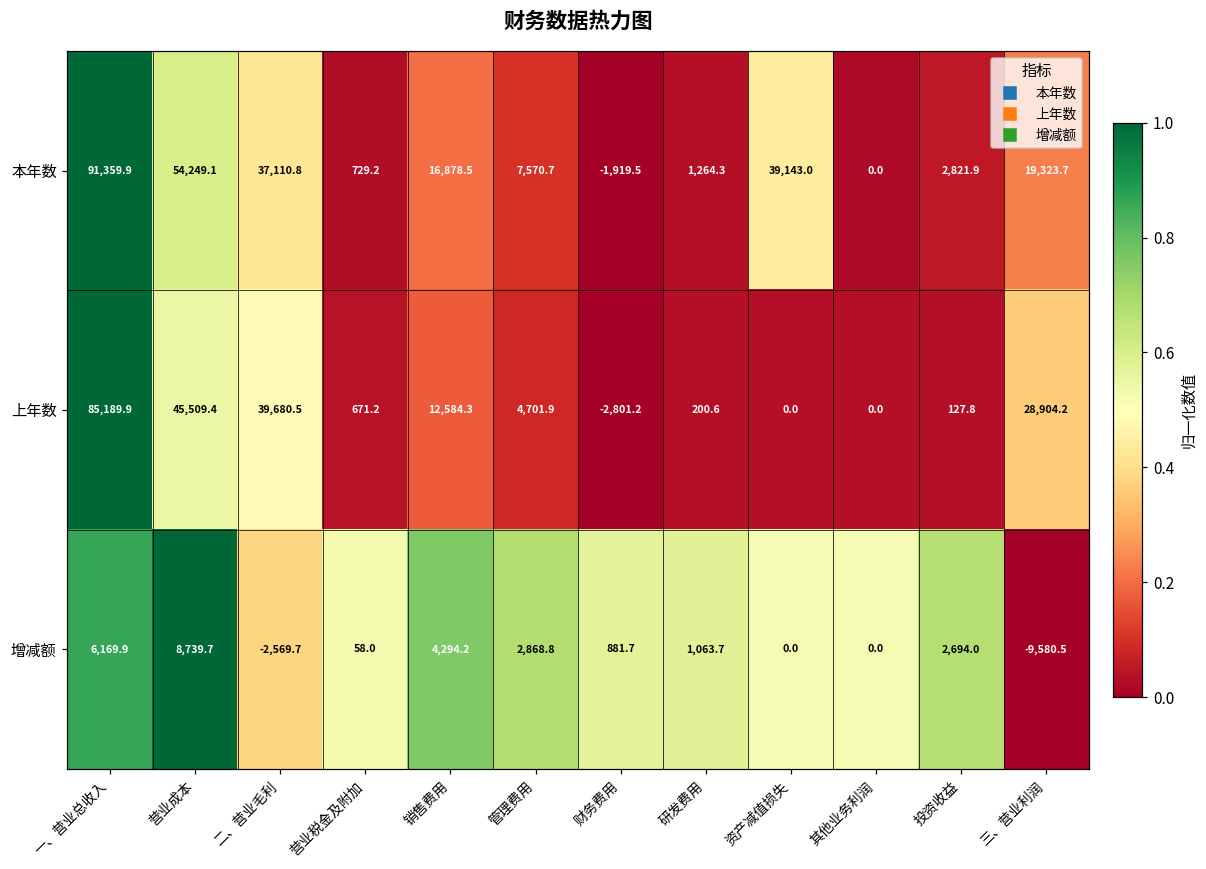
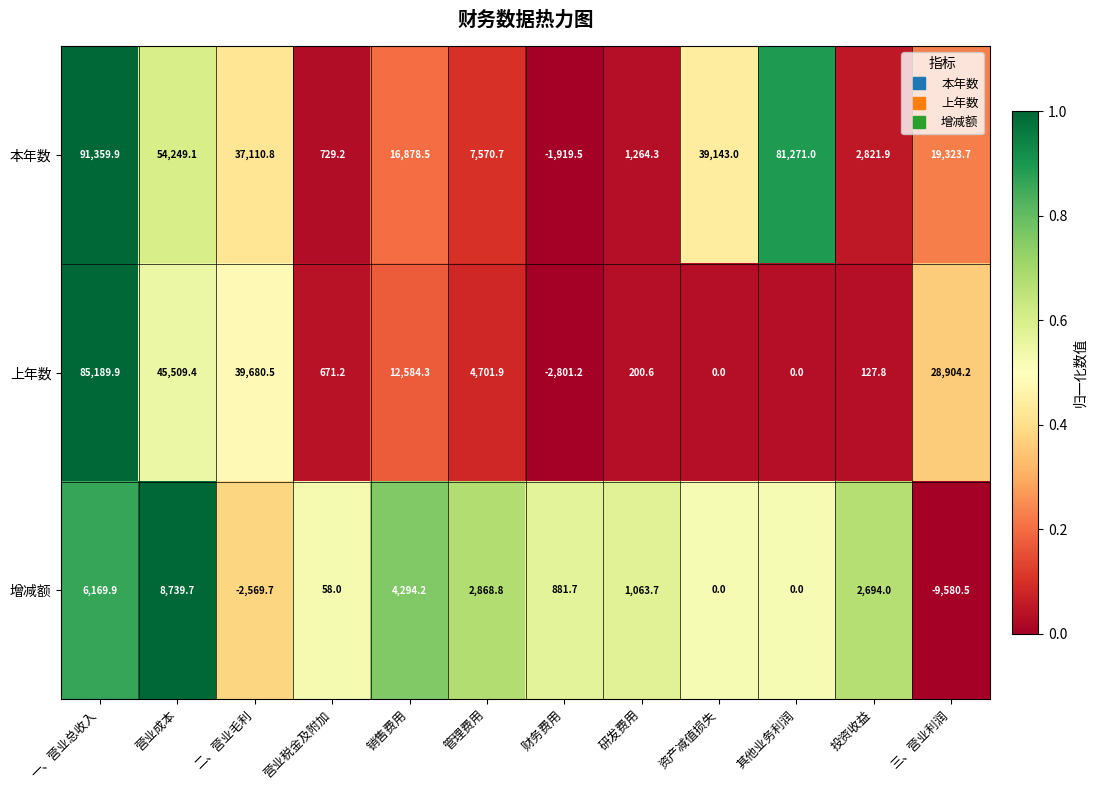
本年数, 其他业务利润: 0.0 -> 81,271.0
